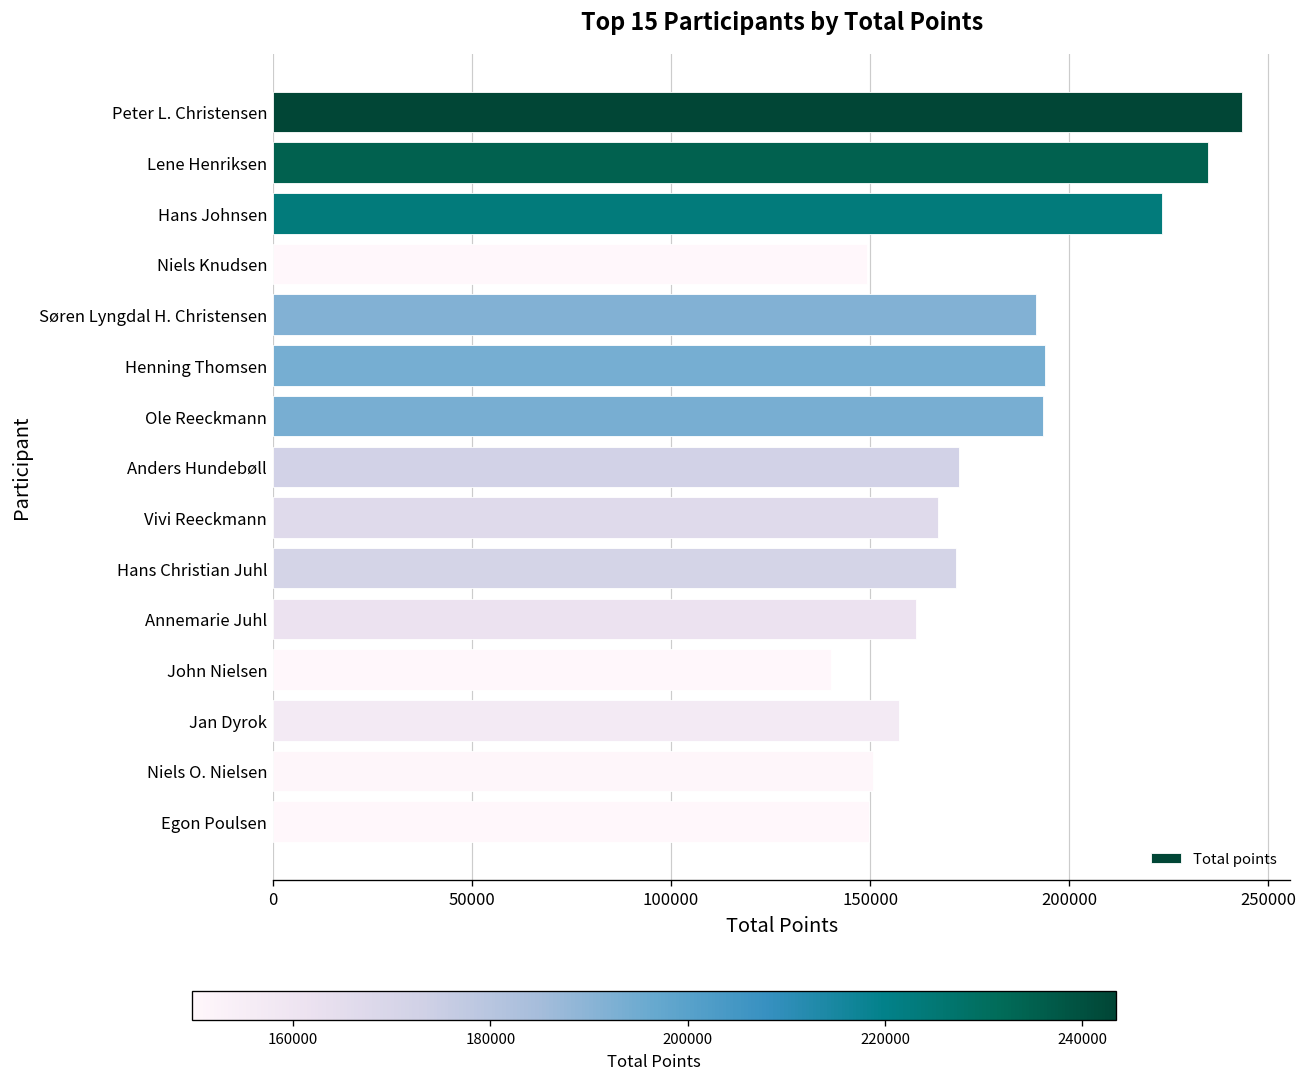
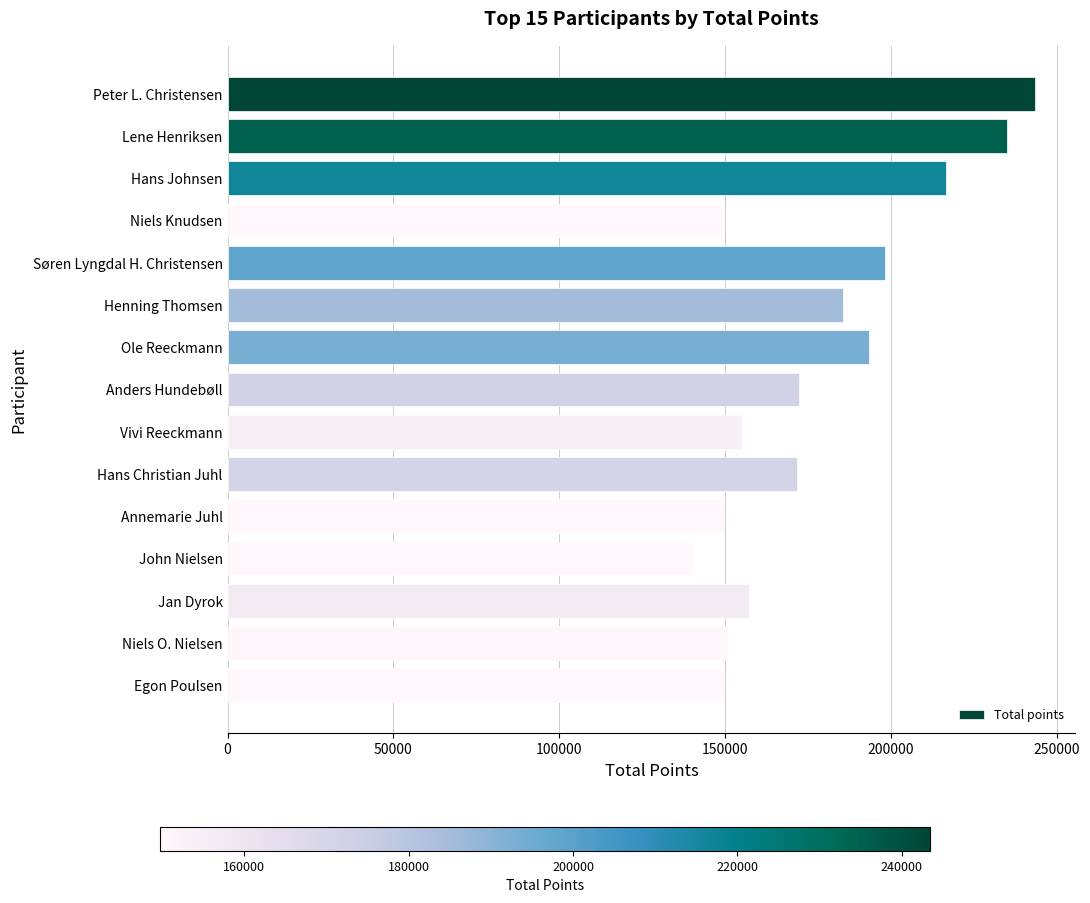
Hans Johnsen: 223000 -> 216000
Søren Lyngdal H. Christensen: 192000 -> 198000
Henning Thomsen: 194000 -> 186000
Vivi Reeckmann: 167000 -> 155000
Annemarie Juhl: 161000 -> 150000
